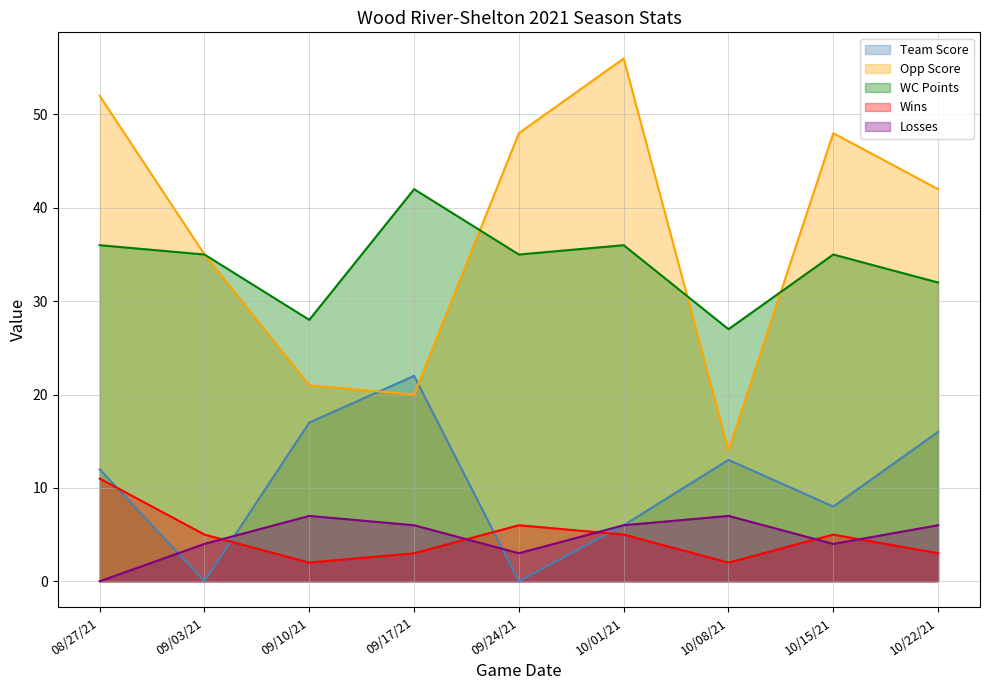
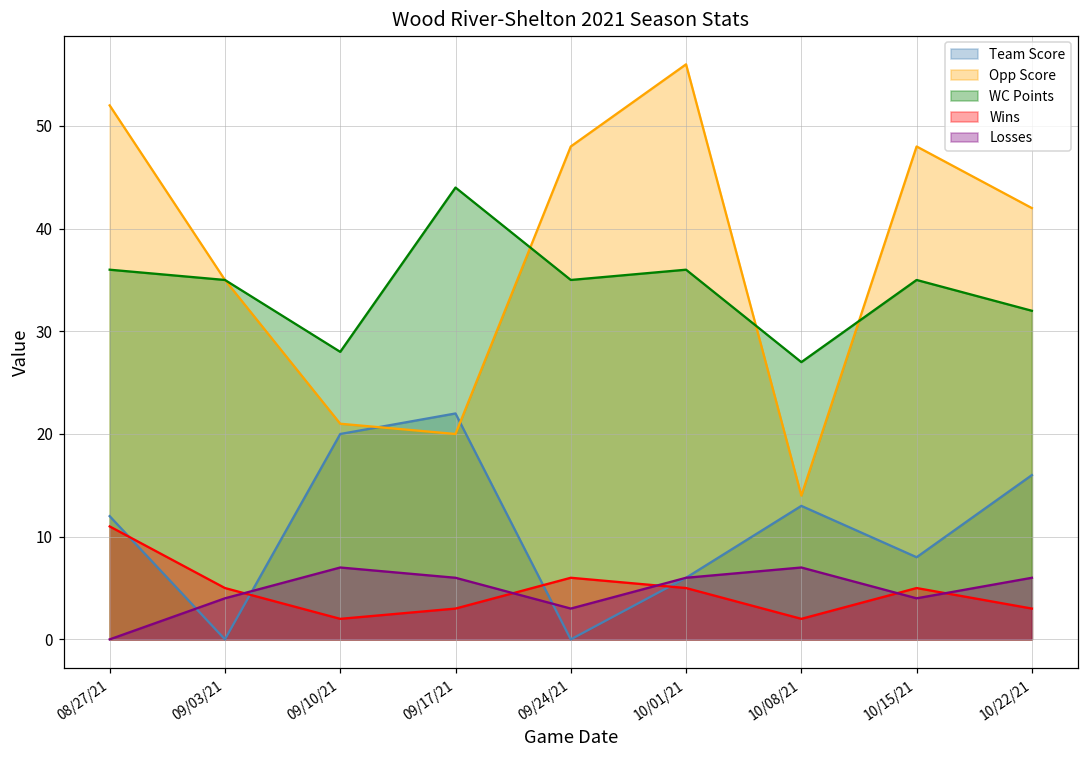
Team Score, 09/10/21: 17 -> 20
WC Points, 09/17/21: 42 -> 44
